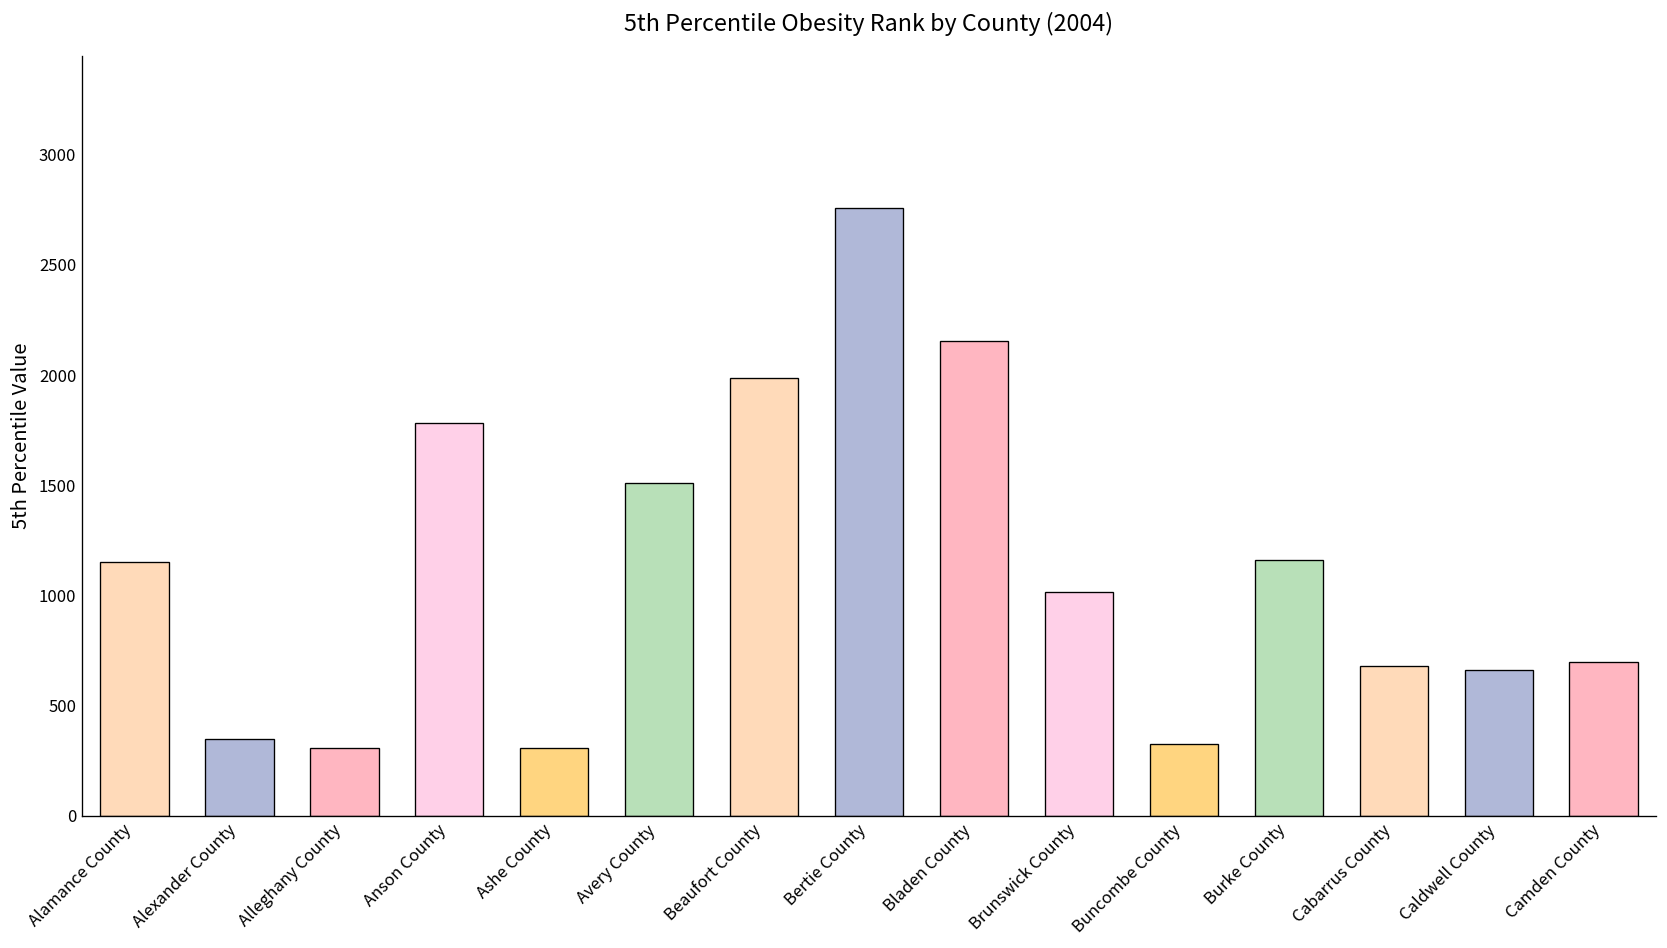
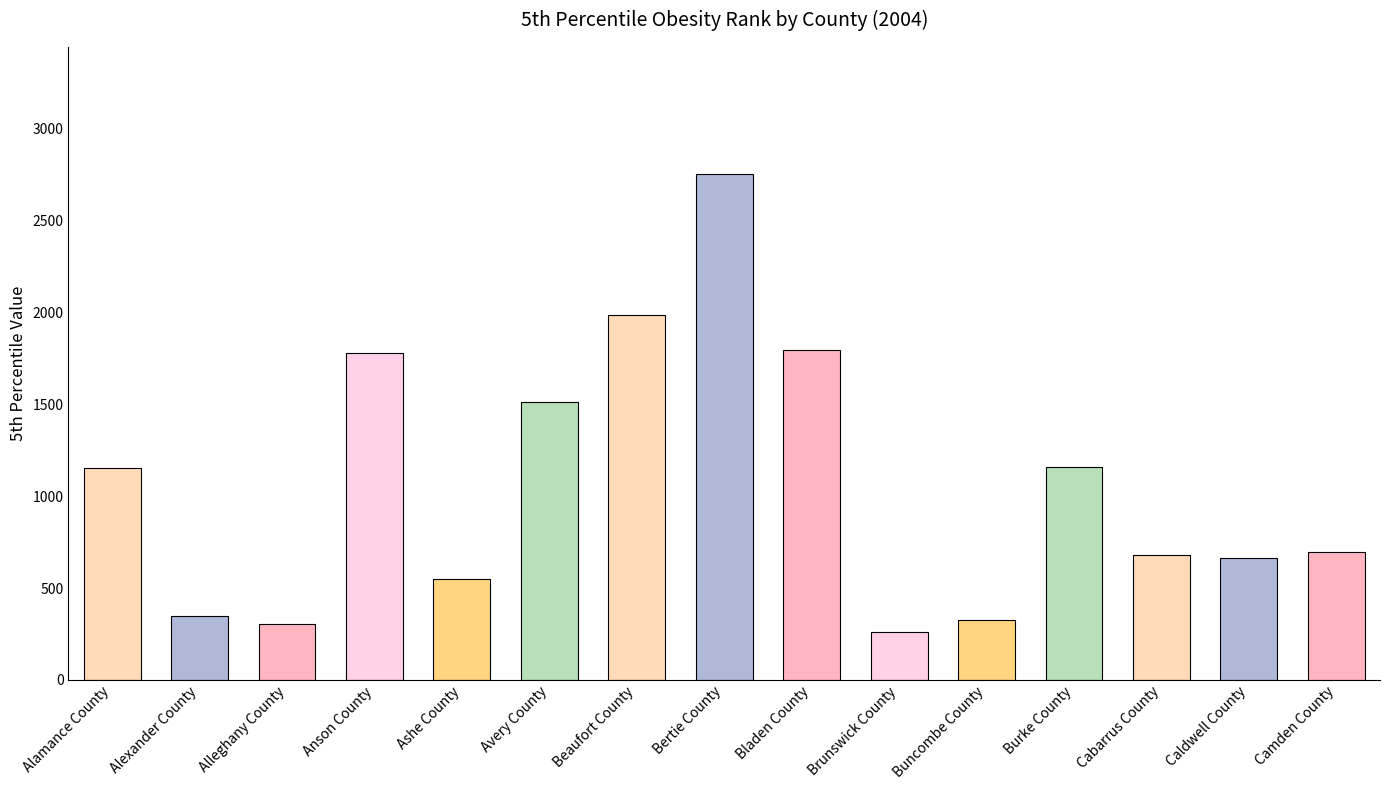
Ashe County: 310 -> 550
Bladen County: 2160 -> 1800
Brunswick County: 1020 -> 260
